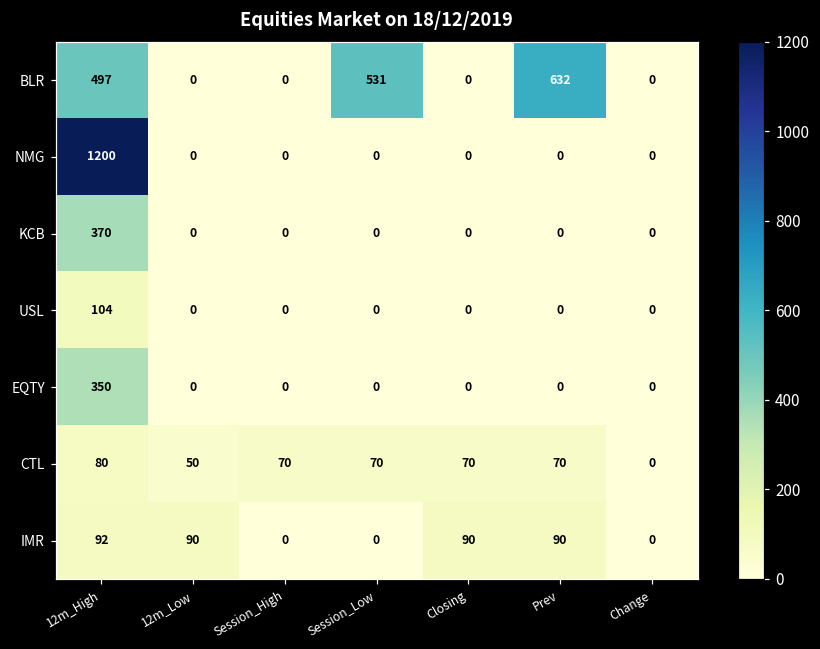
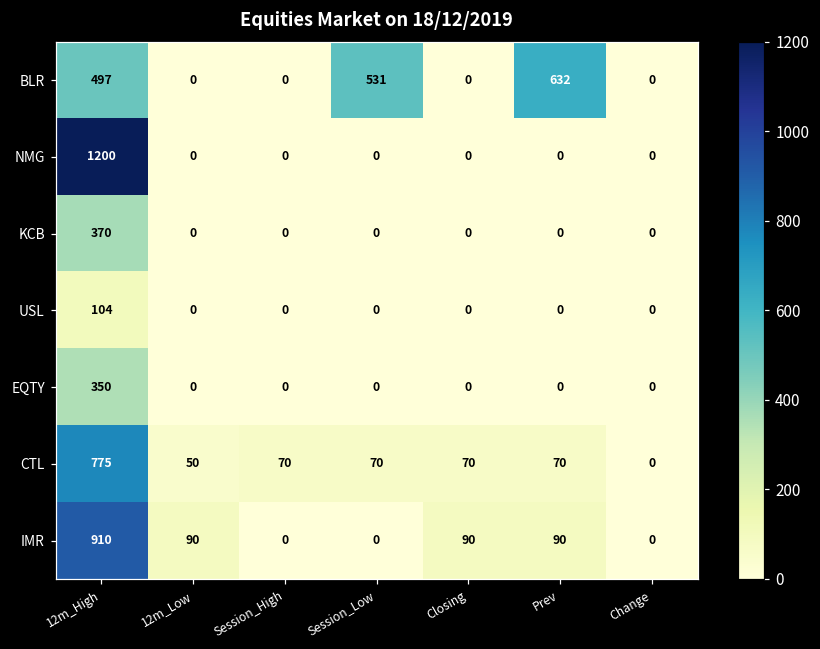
CTL, 12m_High: 80 -> 775
IMR, 12m_High: 92 -> 910
